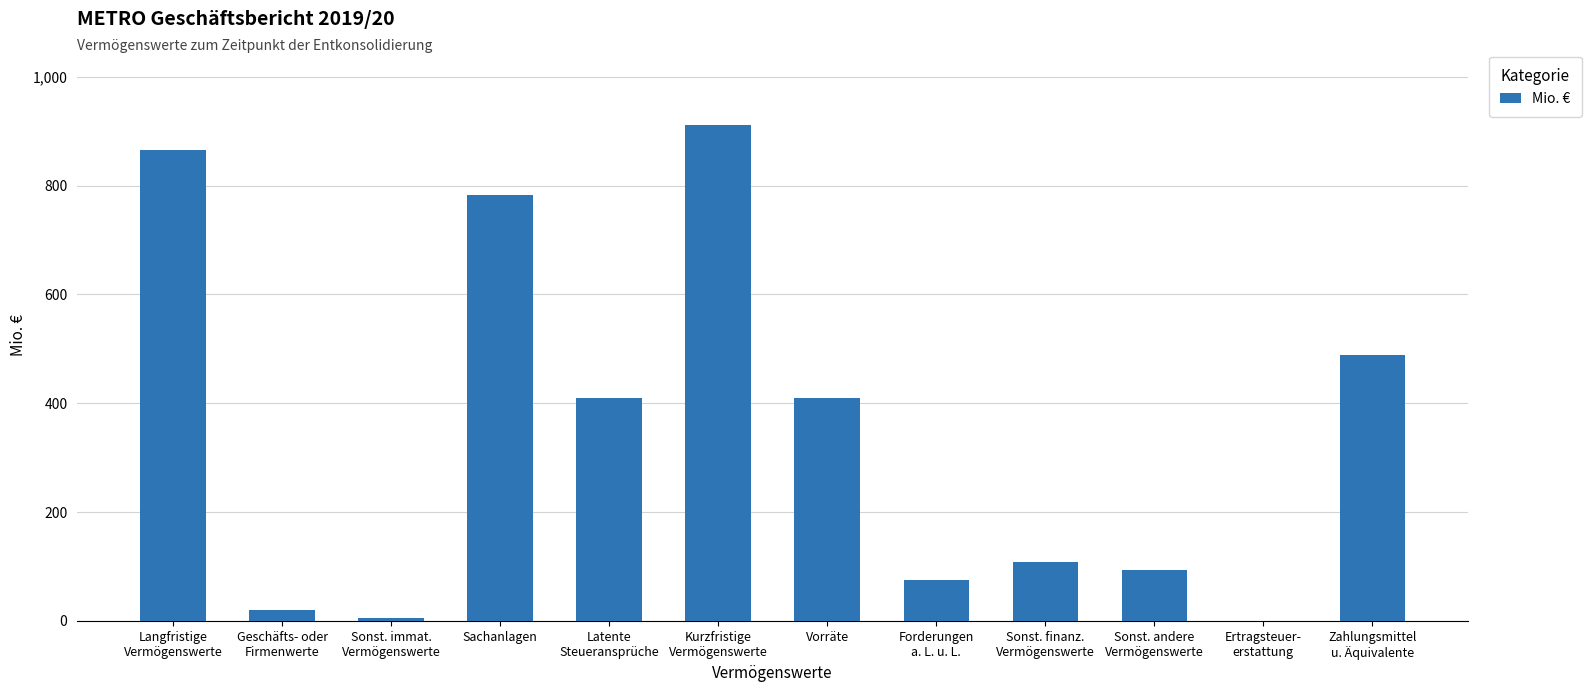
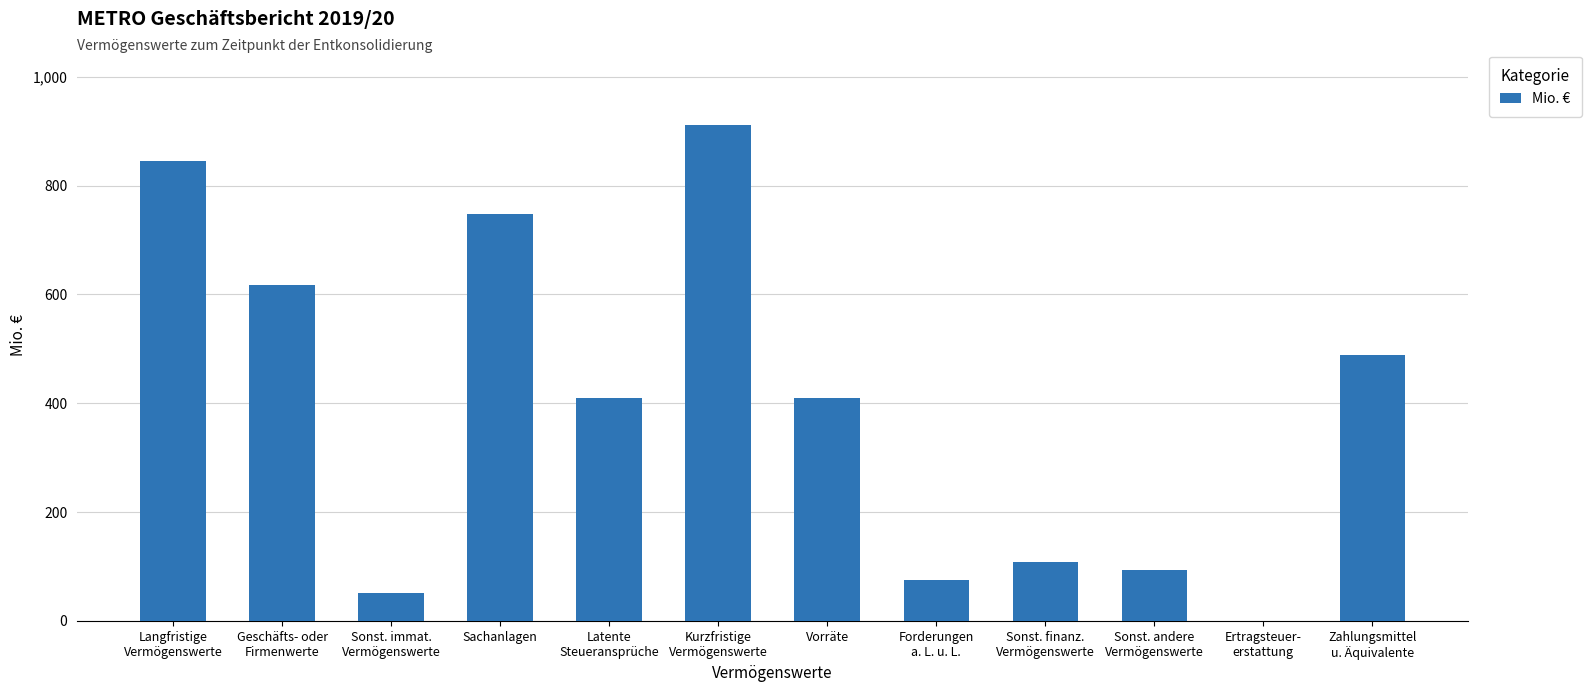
Langfristige Vermögenswerte: 870 -> 850
Geschäfts- oder Firmenwerte: 20 -> 620
Sonst. immat. Vermögenswerte: 10 -> 50
Sachanlagen: 780 -> 750
